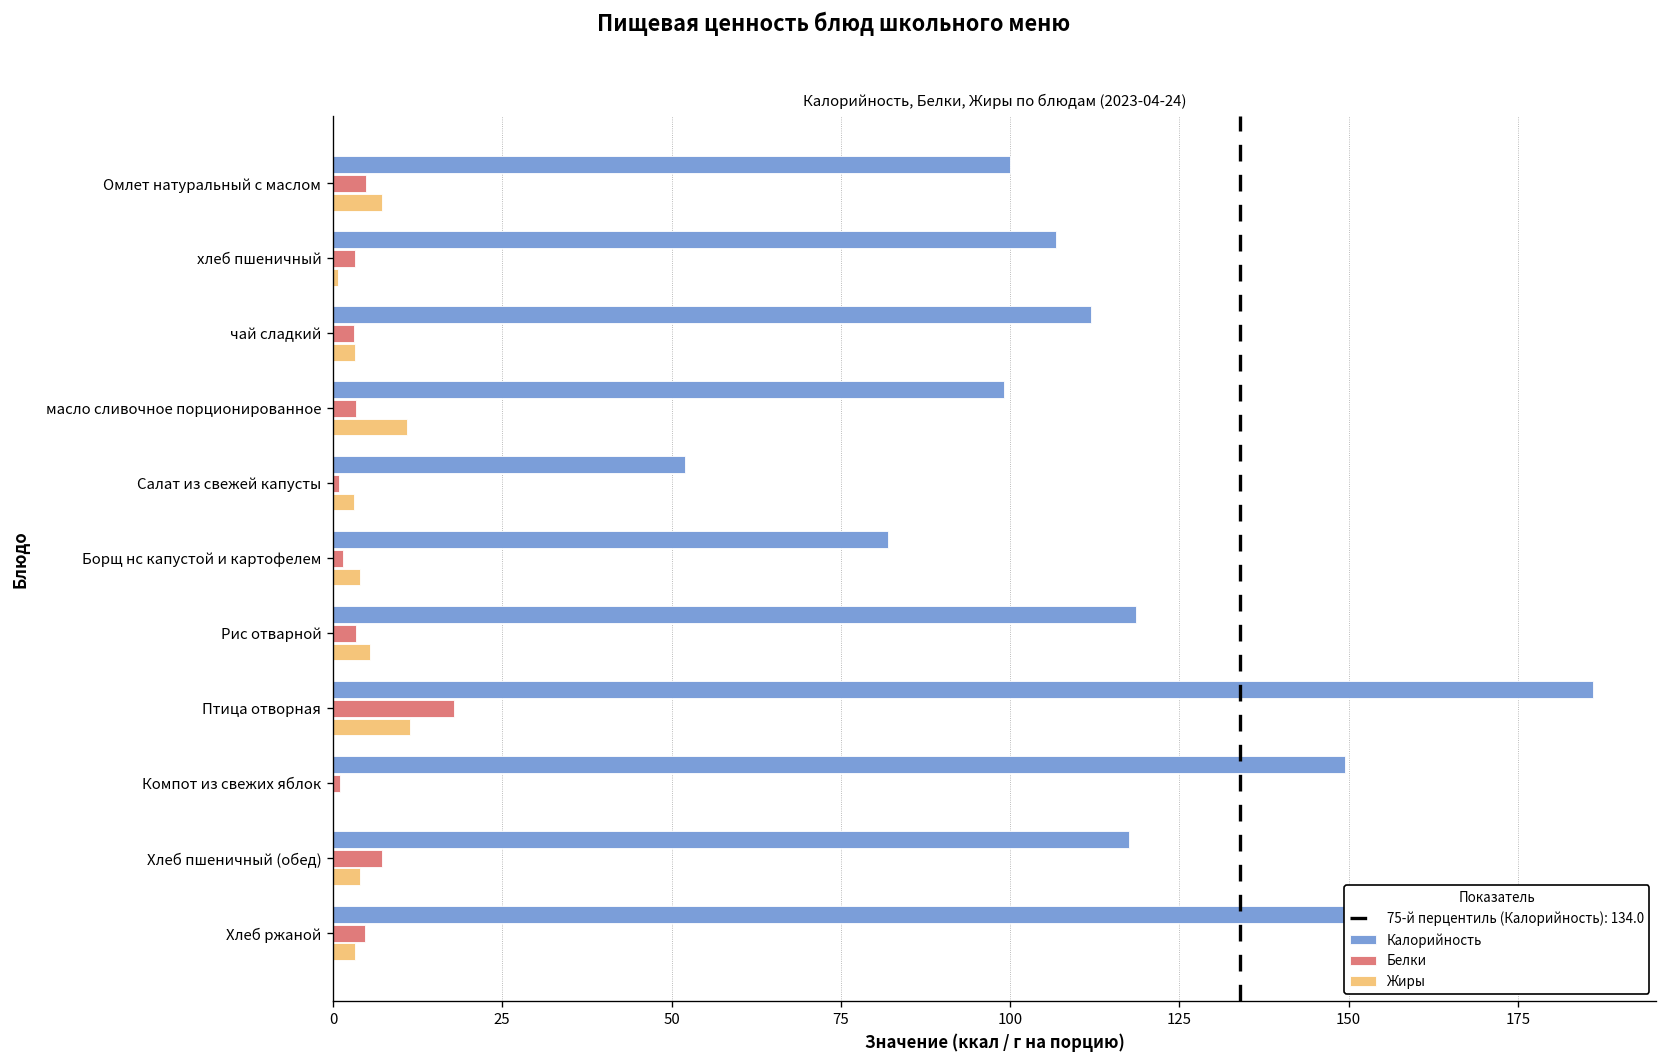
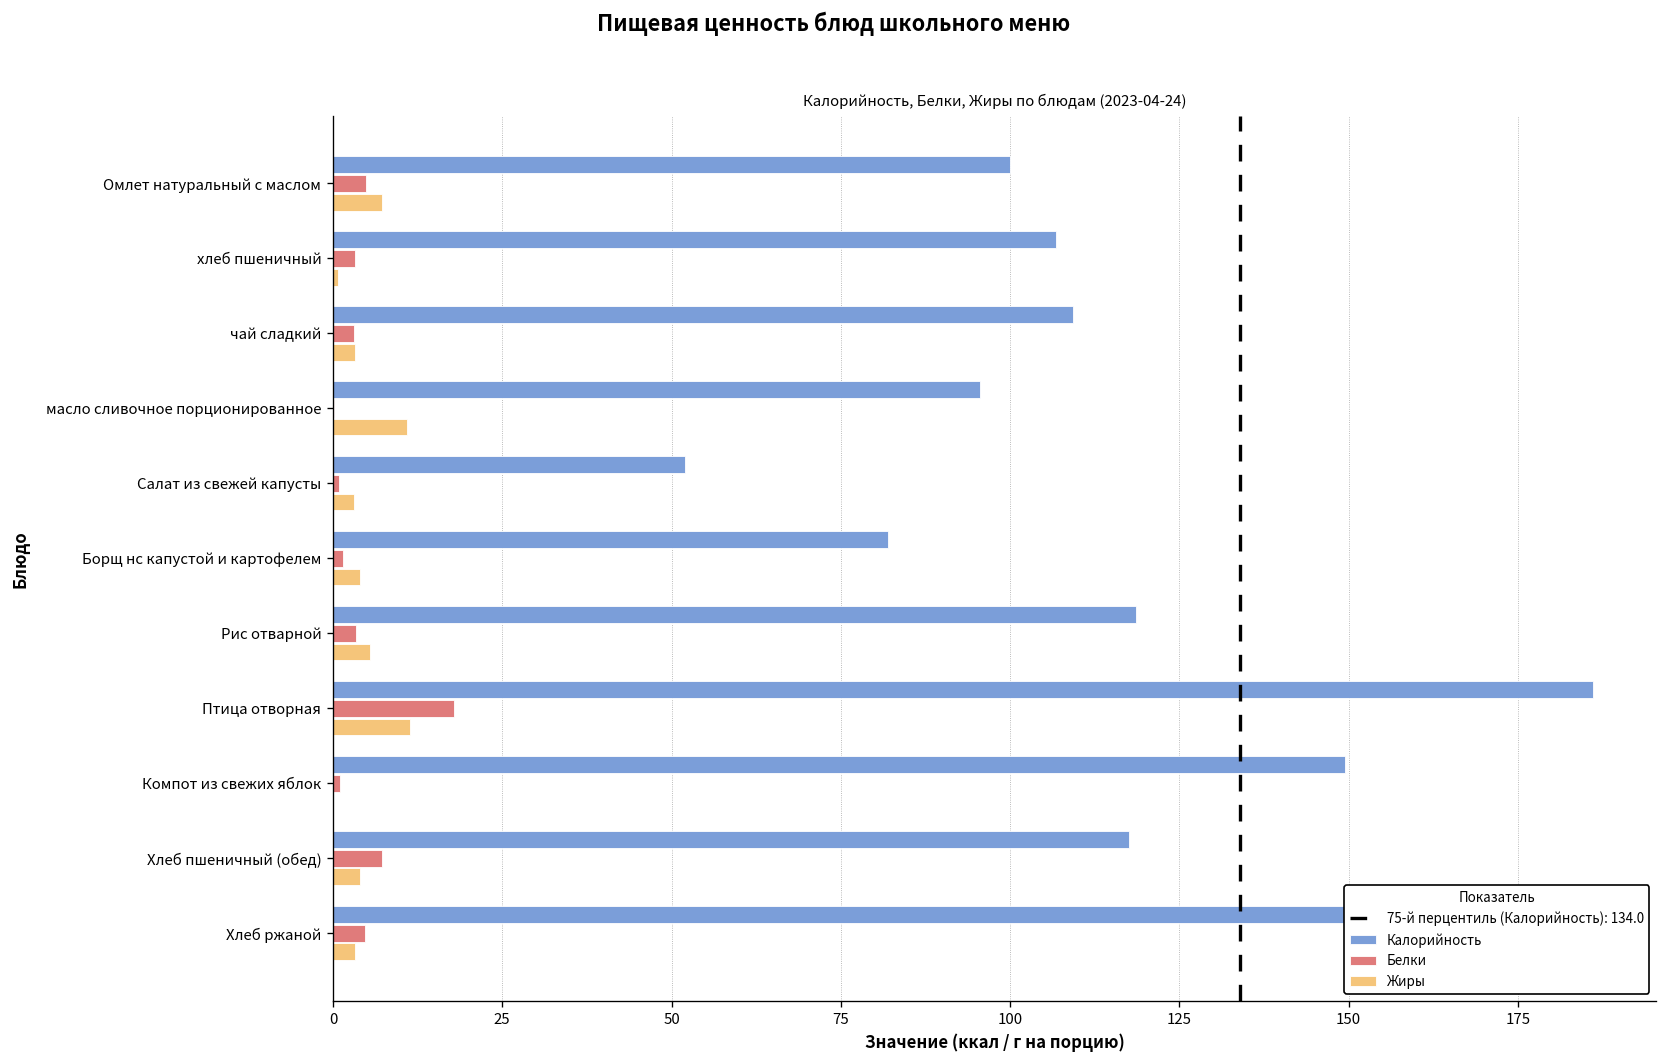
Калорийность, чай сладкий: 112 -> 109
Калорийность, масло сливочное порционированное: 99 -> 95
Белки, масло сливочное порционированное: 3 -> 0
